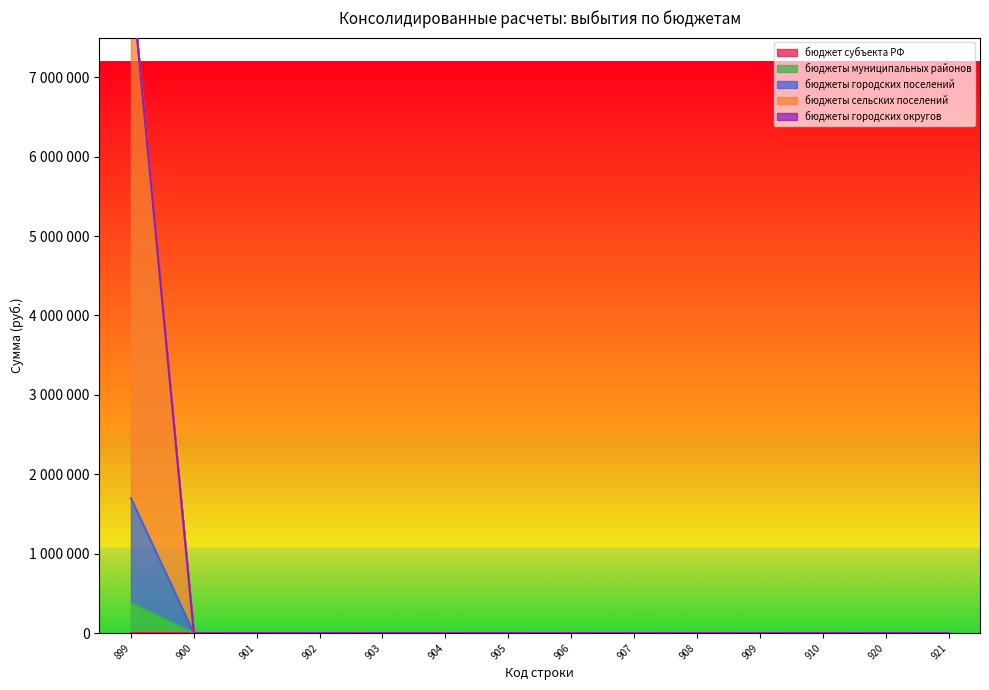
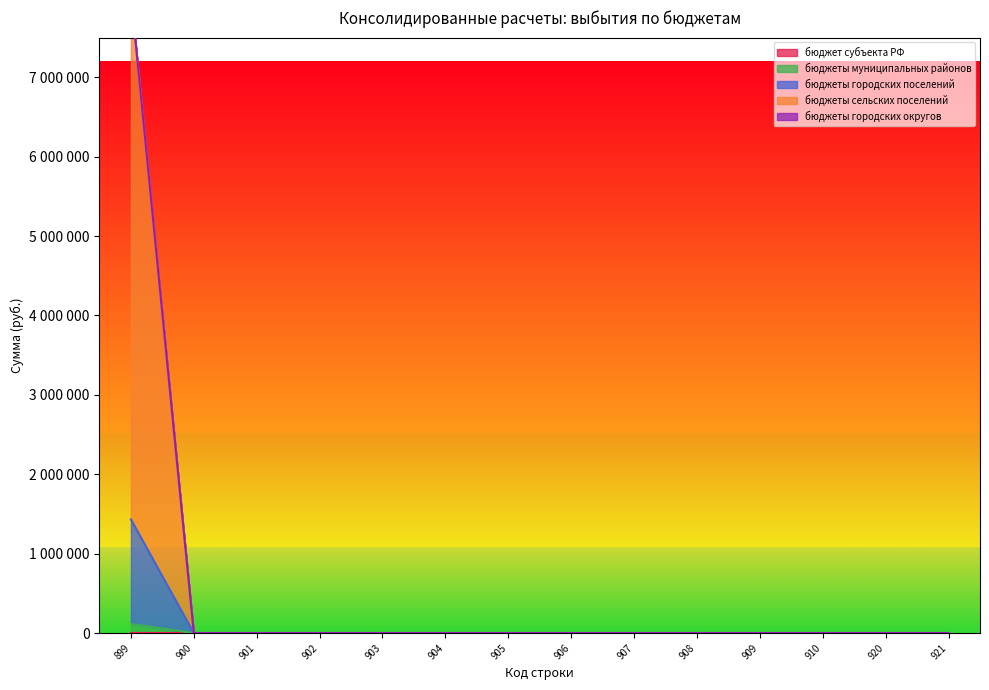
бюджеты муниципальных районов, 899: 400000 -> 100000
